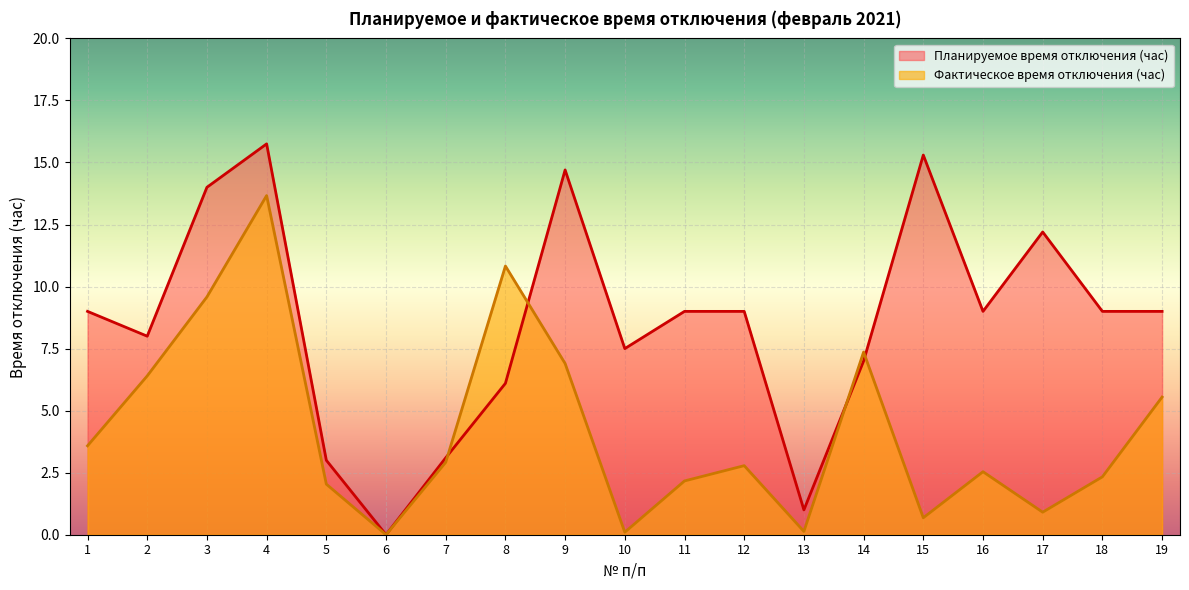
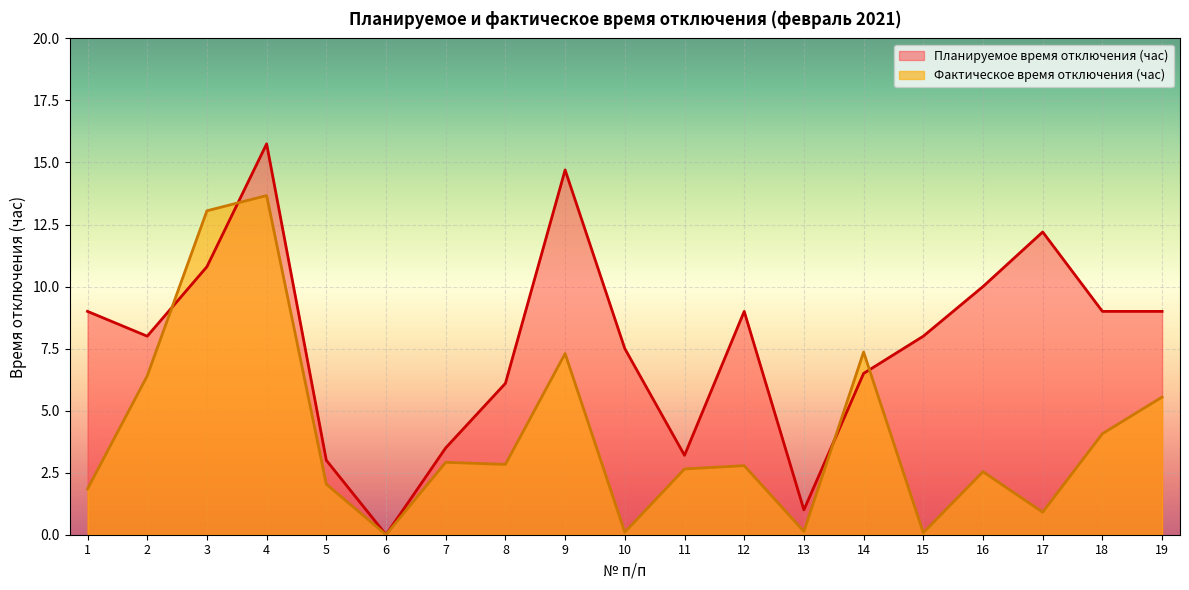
Фактическое время отключения (час), 1: 3.6 -> 1.8
Планируемое время отключения (час), 3: 14.0 -> 10.8
Фактическое время отключения (час), 3: 9.6 -> 13.1
Планируемое время отключения (час), 7: 3.1 -> 3.5
Фактическое время отключения (час), 8: 10.8 -> 2.8
Фактическое время отключения (час), 9: 6.9 -> 7.3
Планируемое время отключения (час), 11: 9.0 -> 3.2
Фактическое время отключения (час), 11: 2.2 -> 2.7
Планируемое время отключения (час), 14: 7.0 -> 6.5
Планируемое время отключения (час), 15: 15.3 -> 8.0
Фактическое время отключения (час), 15: 0.7 -> 0.1
Планируемое время отключения (час), 16: 9 -> 10
Фактическое время отключения (час), 18: 2.3 -> 4.1
